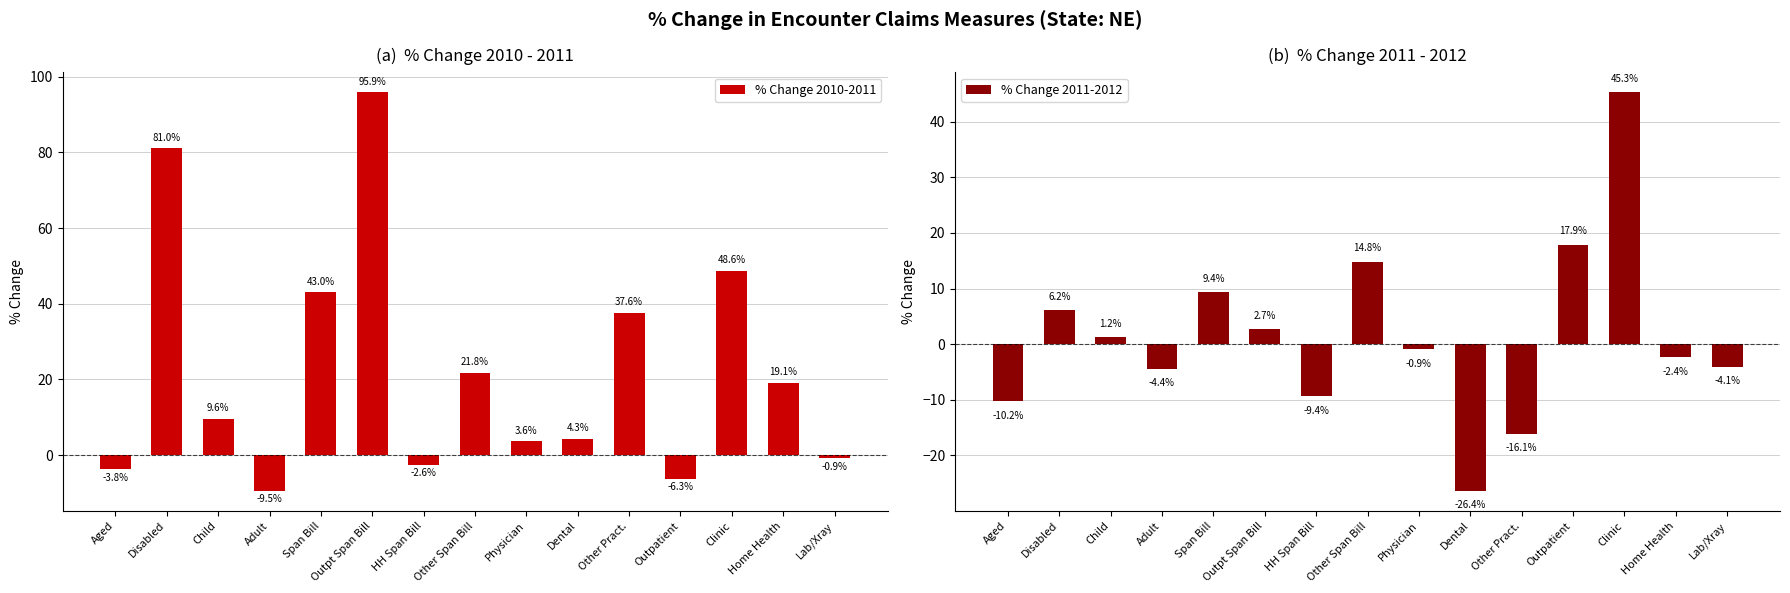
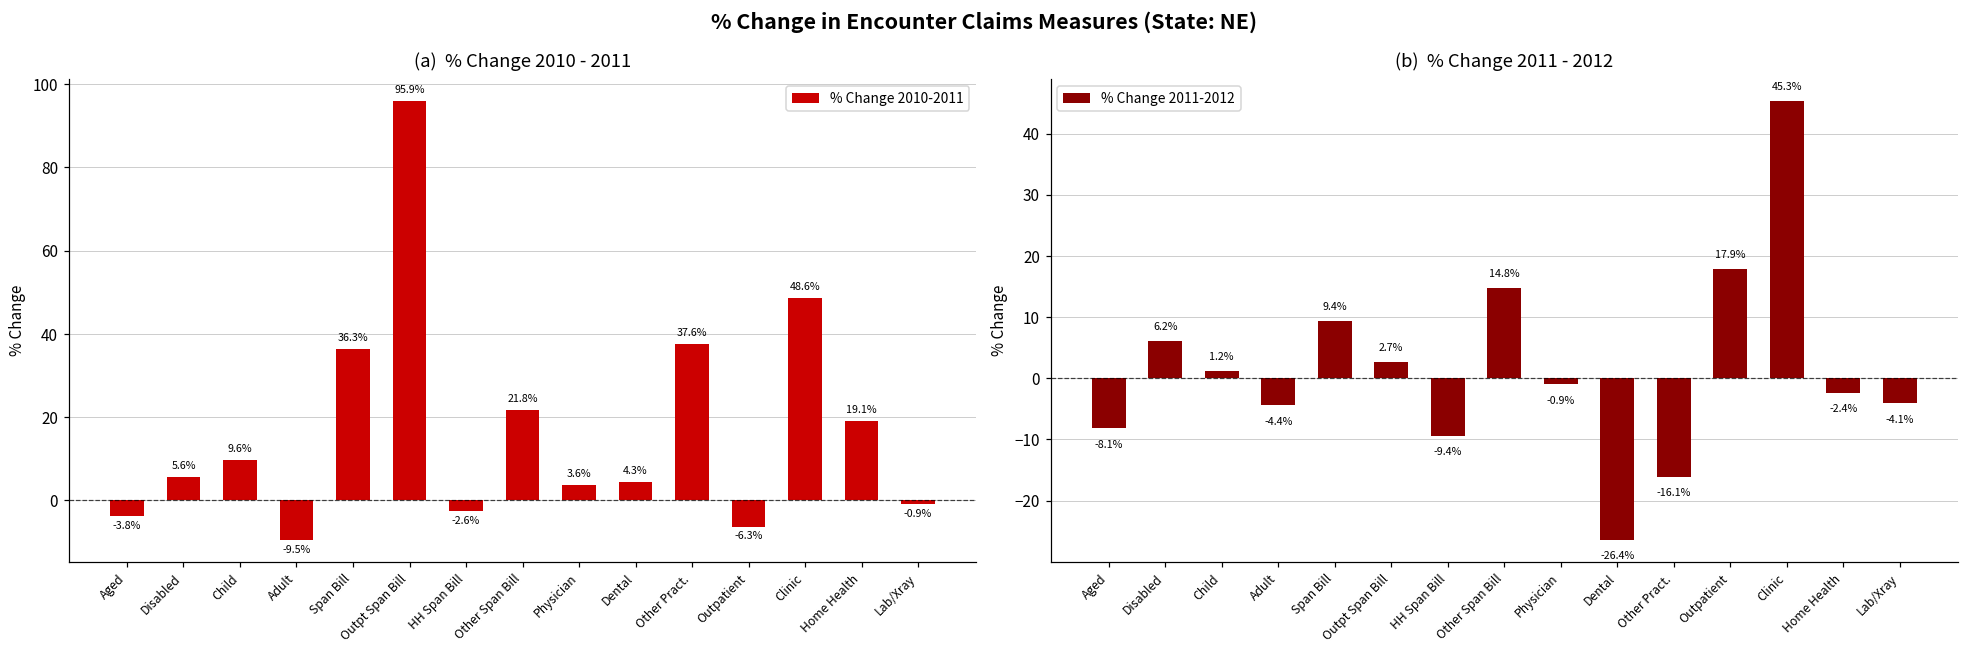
(a) % Change 2010 - 2011, Disabled: 81.0% -> 5.6%
(a) % Change 2010 - 2011, Span Bill: 43.0% -> 36.3%
(b) % Change 2011 - 2012, Aged: -10.2% -> -8.1%
